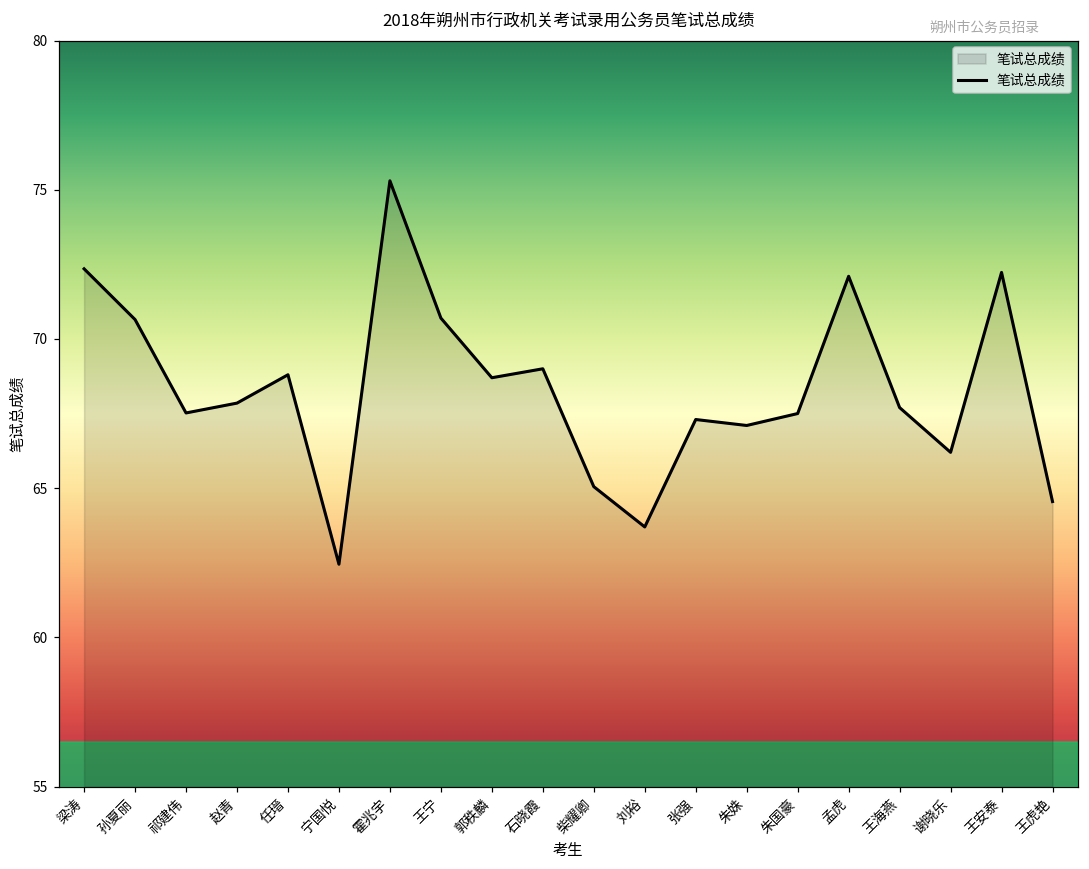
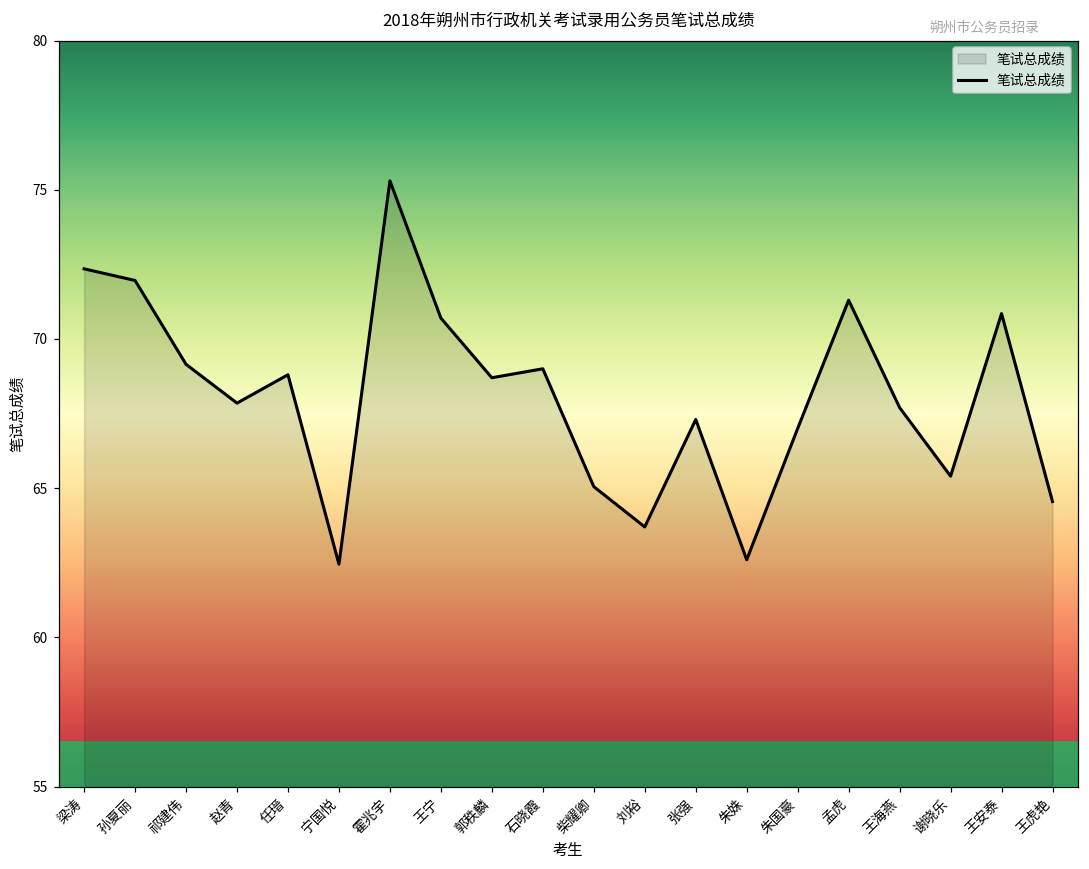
孙夏丽: 70.7 -> 72.0
祁建伟: 67.5 -> 69.2
朱姝: 67.1 -> 62.6
朱国豪: 67.5 -> 67.0
孟虎: 72.1 -> 71.3
谢晓乐: 66.2 -> 65.4
王安泰: 72.2 -> 70.9
